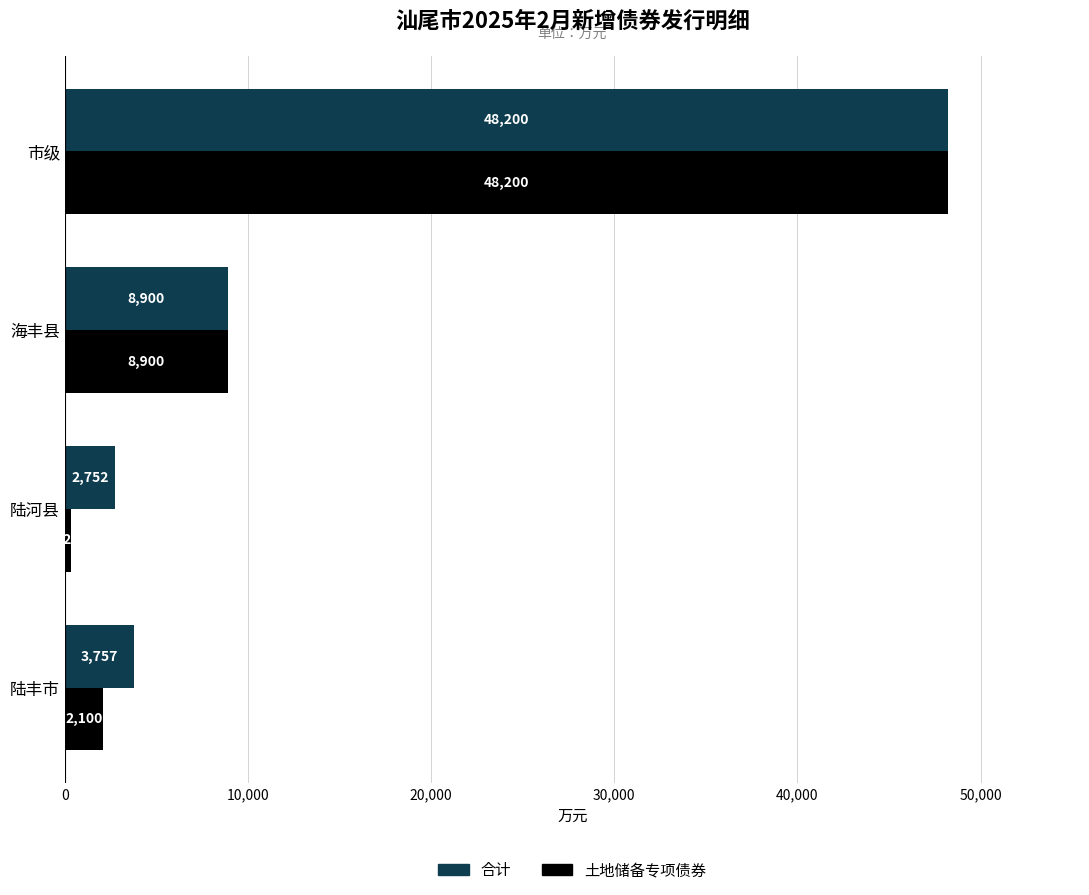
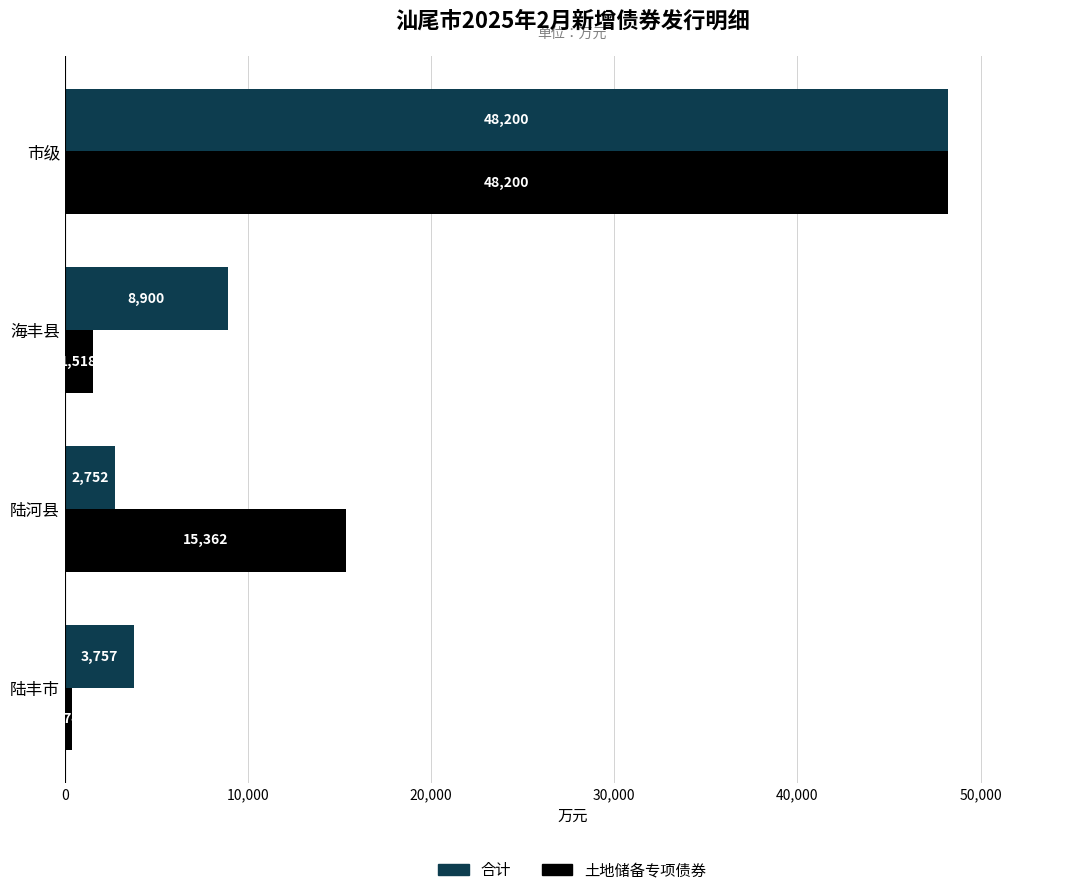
土地储备专项债券, 海丰县: 8,900 -> 1,518
土地储备专项债券, 陆河县: 300 -> 15,400
土地储备专项债券, 陆丰市: 2,100 -> 400
